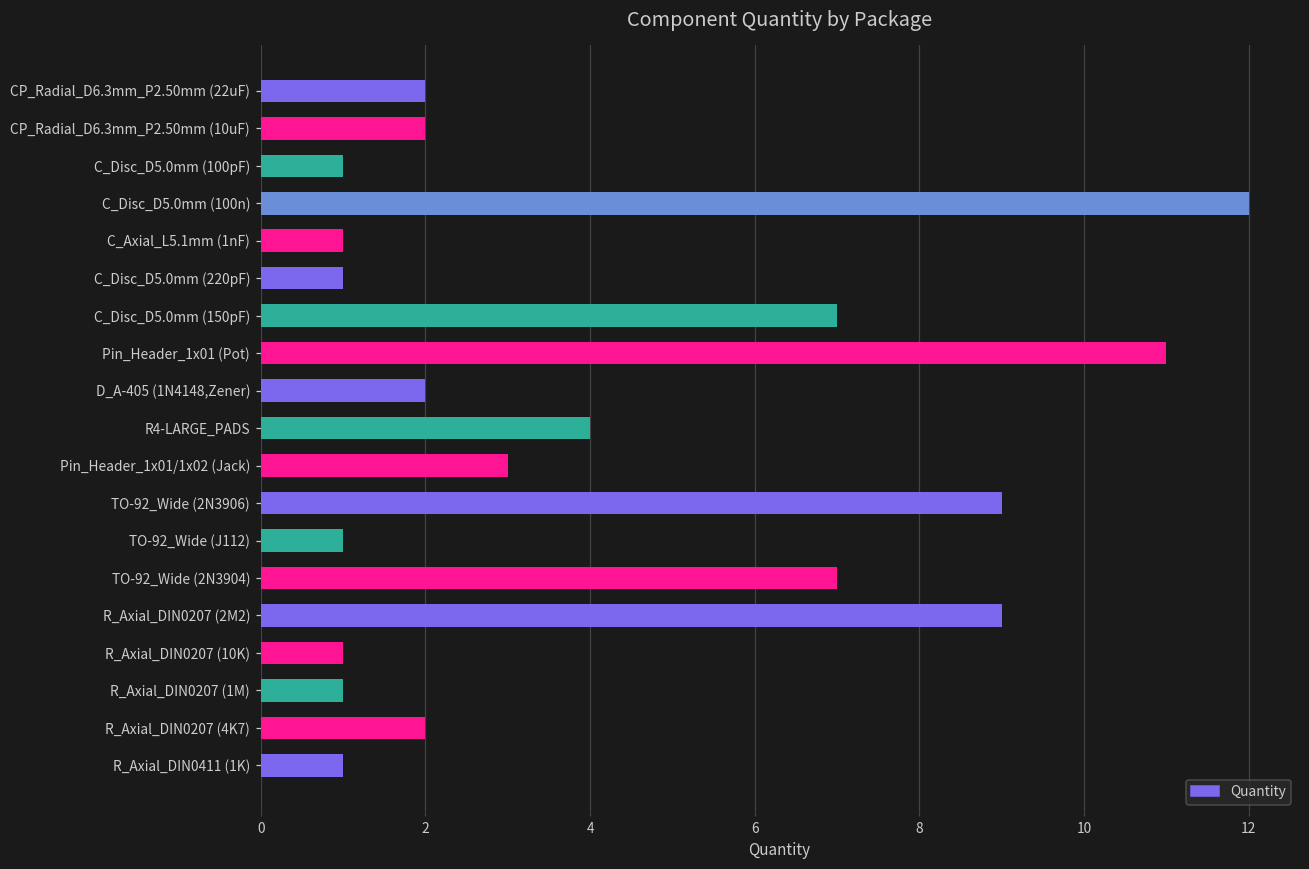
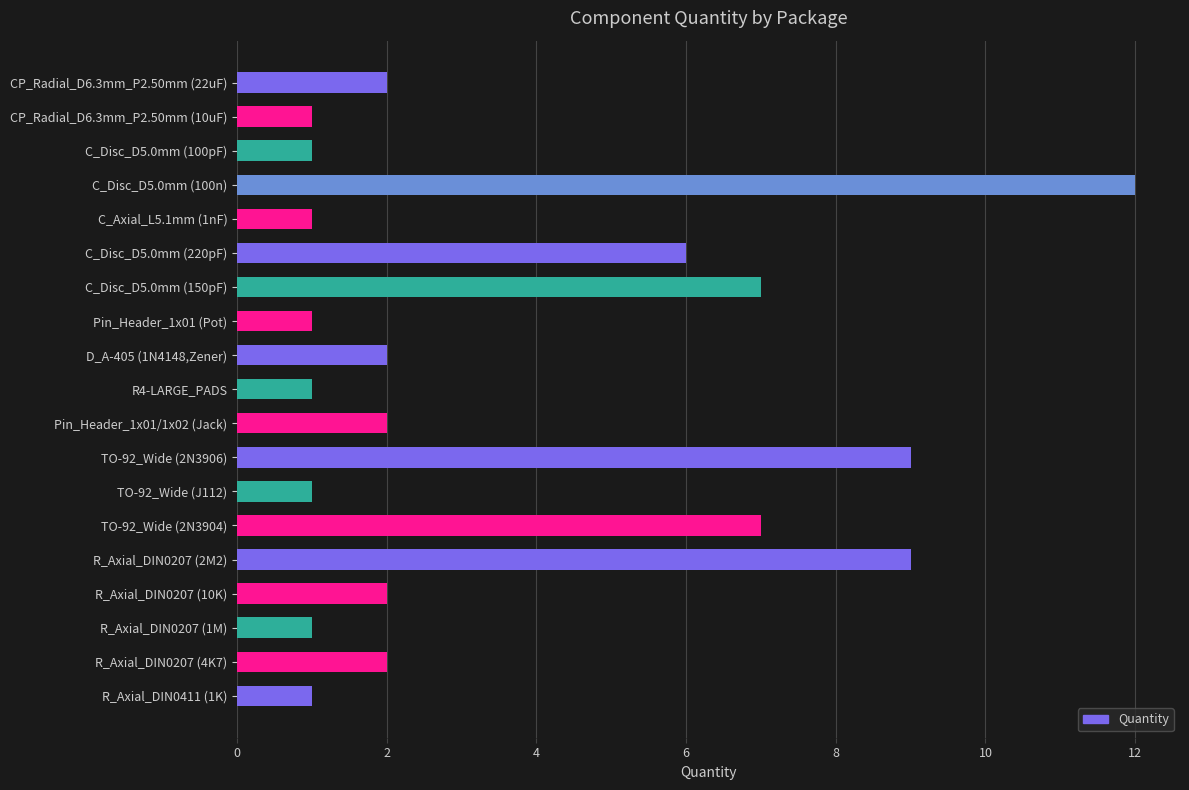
CP_Radial_D6.3mm_P2.50mm (10uF): 2 -> 1
C_Disc_D5.0mm (220pF): 1 -> 6
Pin_Header_1x01 (Pot): 11 -> 1
R4-LARGE_PADS: 4 -> 1
Pin_Header_1x01/1x02 (Jack): 3 -> 2
R_Axial_DIN0207 (10K): 1 -> 2
